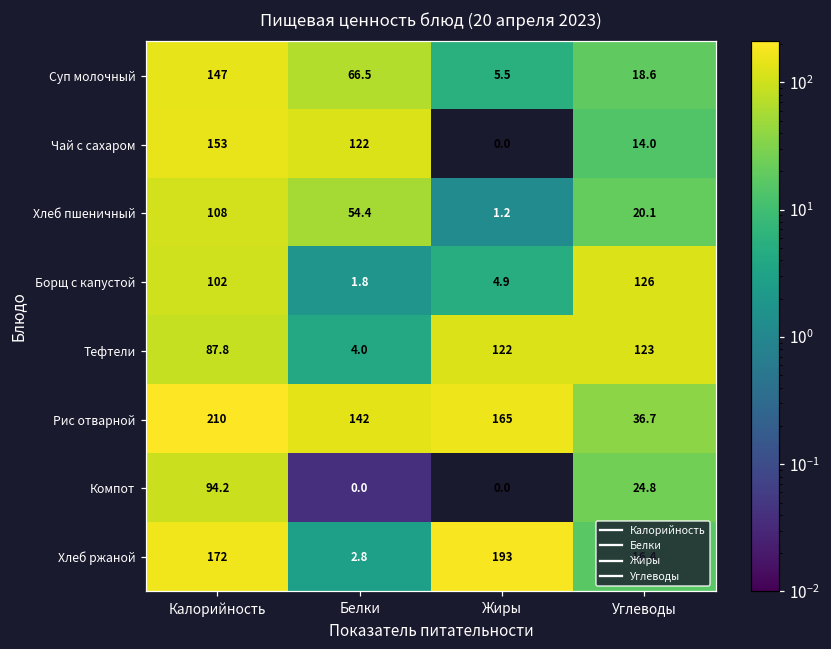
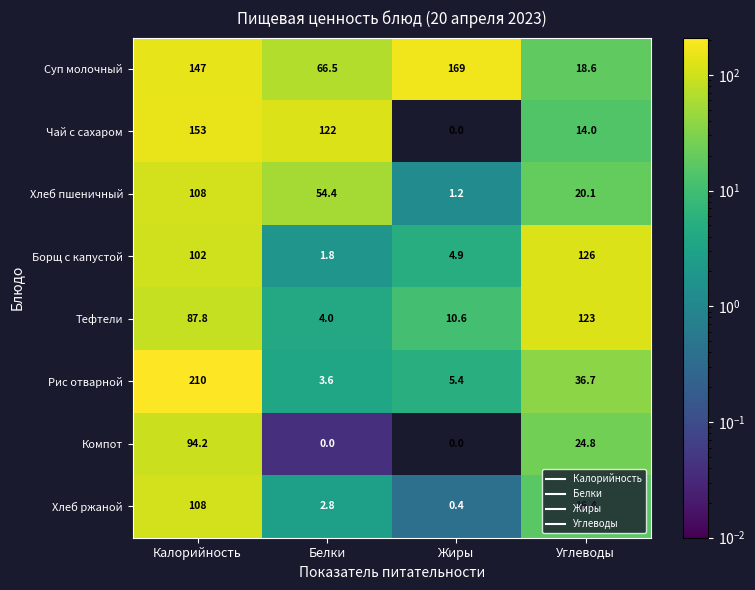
Суп молочный, Жиры: 5.5 -> 169
Тефтели, Жиры: 122 -> 10.6
Рис отварной, Белки: 142 -> 3.6
Рис отварной, Жиры: 165 -> 5.4
Хлеб ржаной, Калорийность: 172 -> 108
Хлеб ржаной, Жиры: 193 -> 0.4
